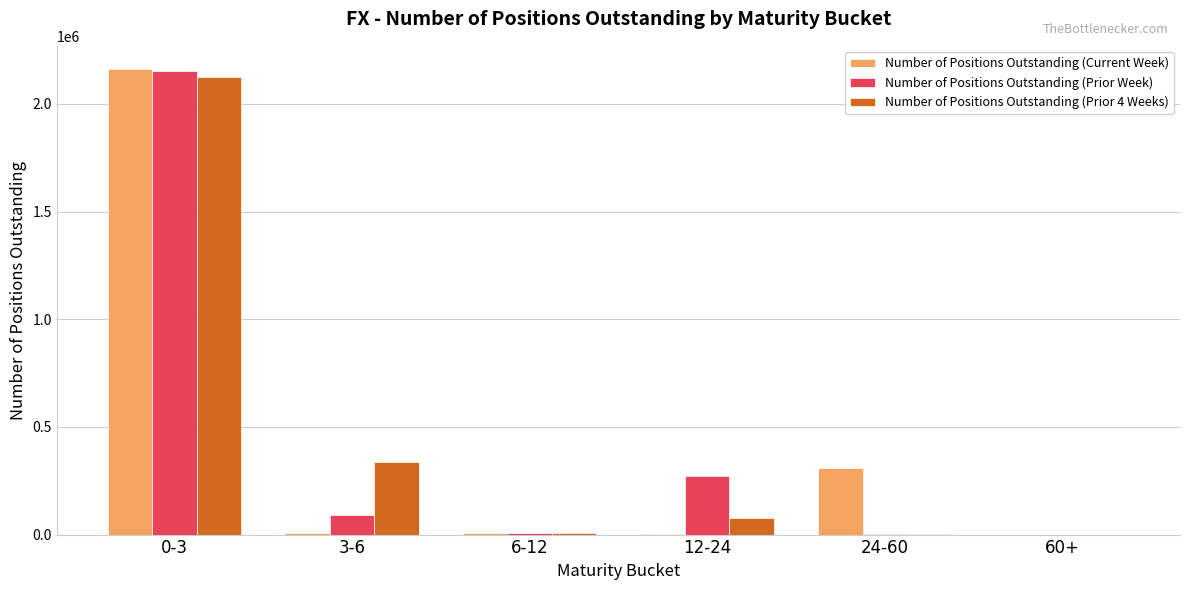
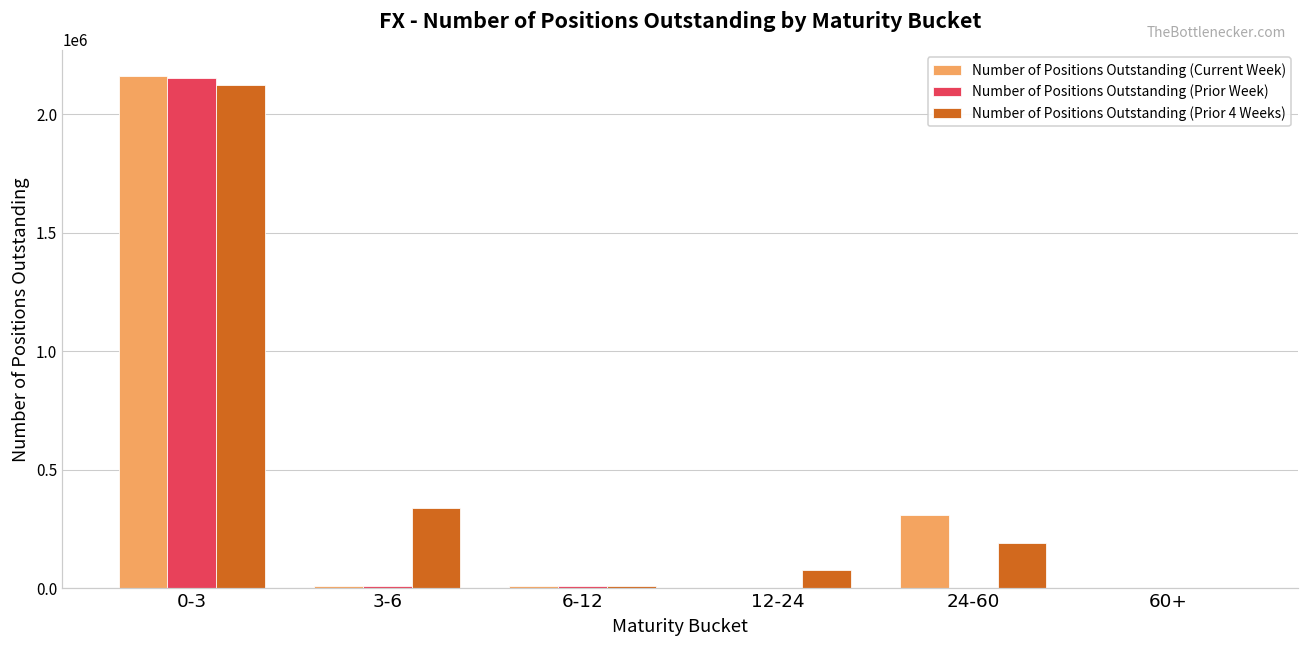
Number of Positions Outstanding (Prior Week), 3-6: 90000 -> 10000
Number of Positions Outstanding (Prior Week), 12-24: 270000 -> 0
Number of Positions Outstanding (Prior 4 Weeks), 24-60: 0 -> 190000
